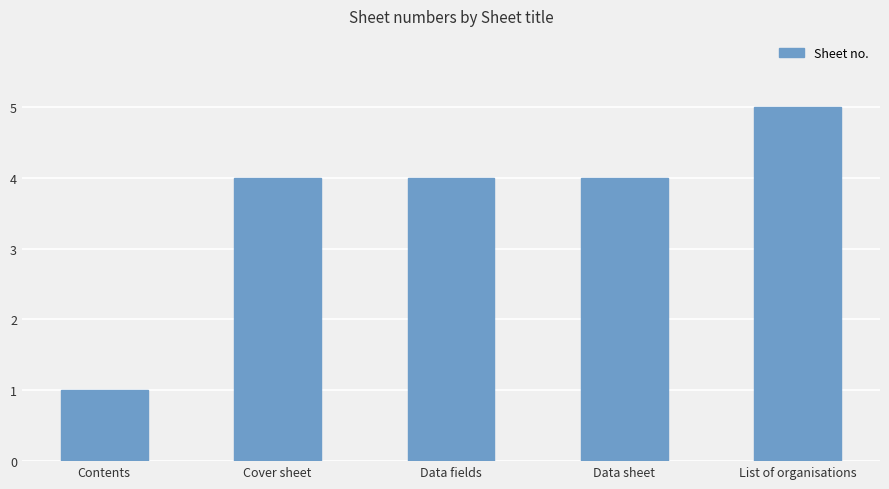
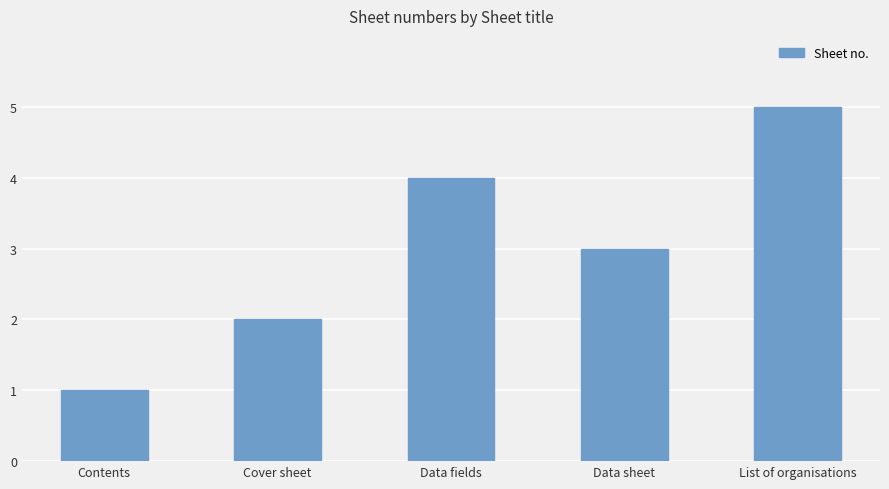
Cover sheet: 4 -> 2
Data sheet: 4 -> 3
